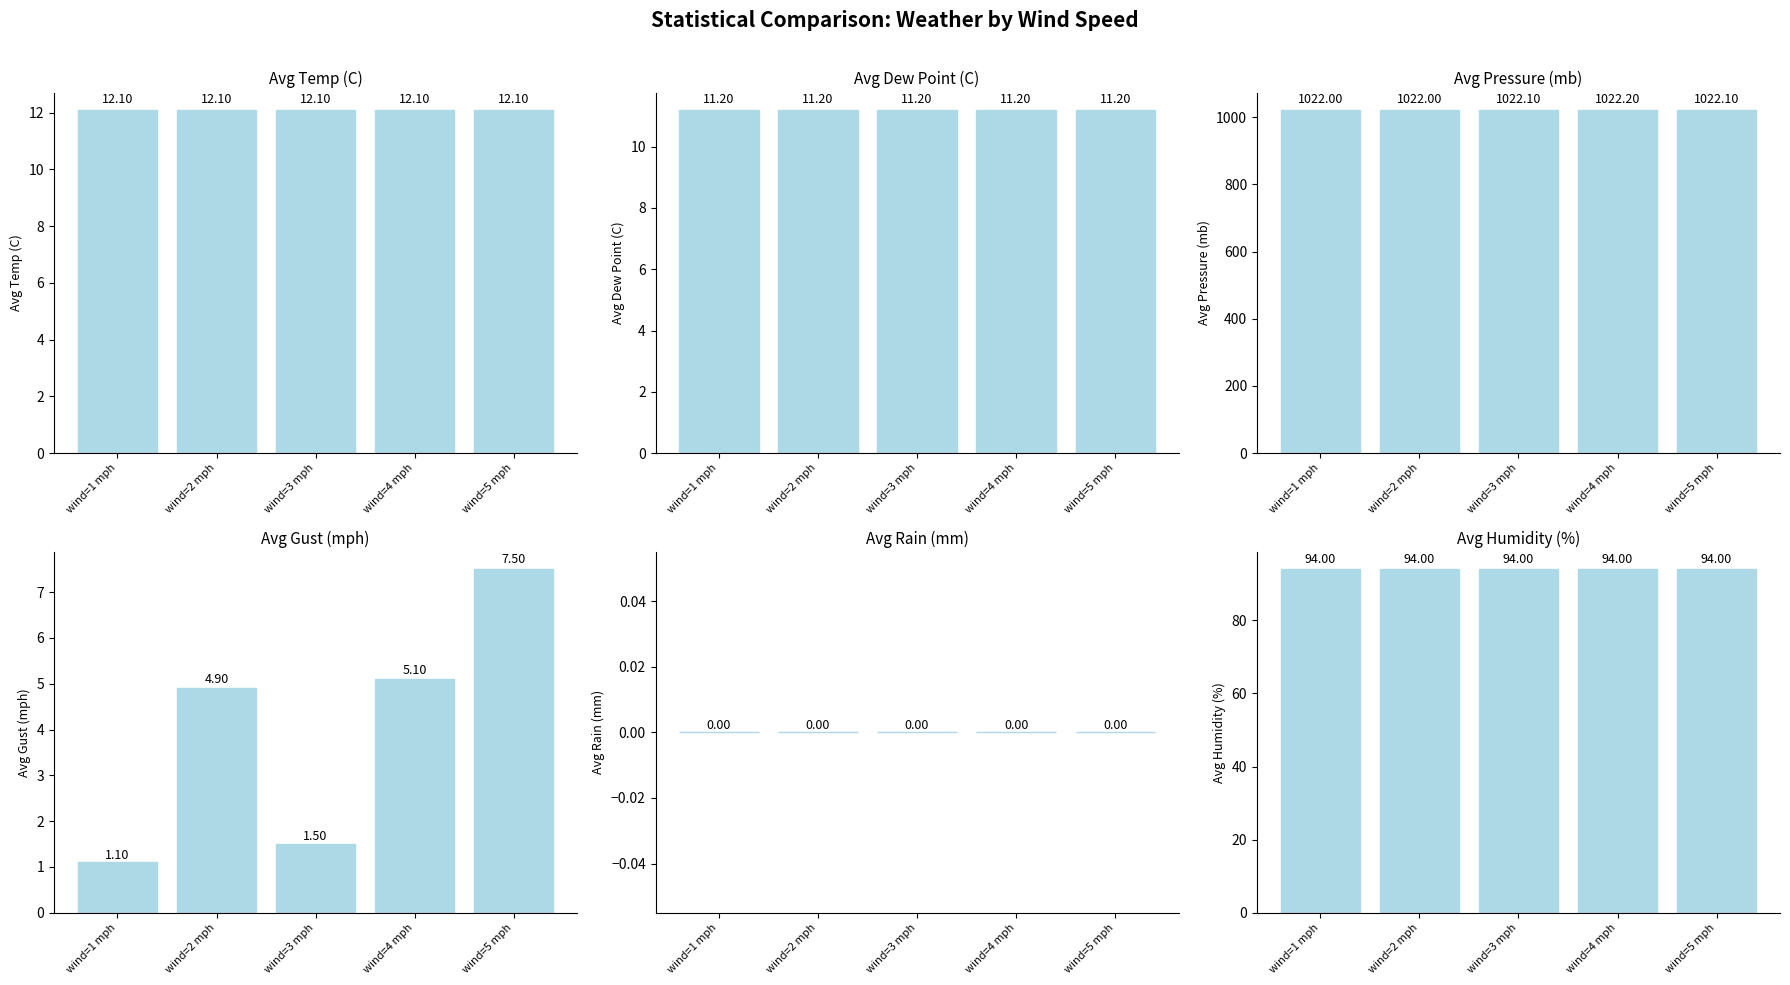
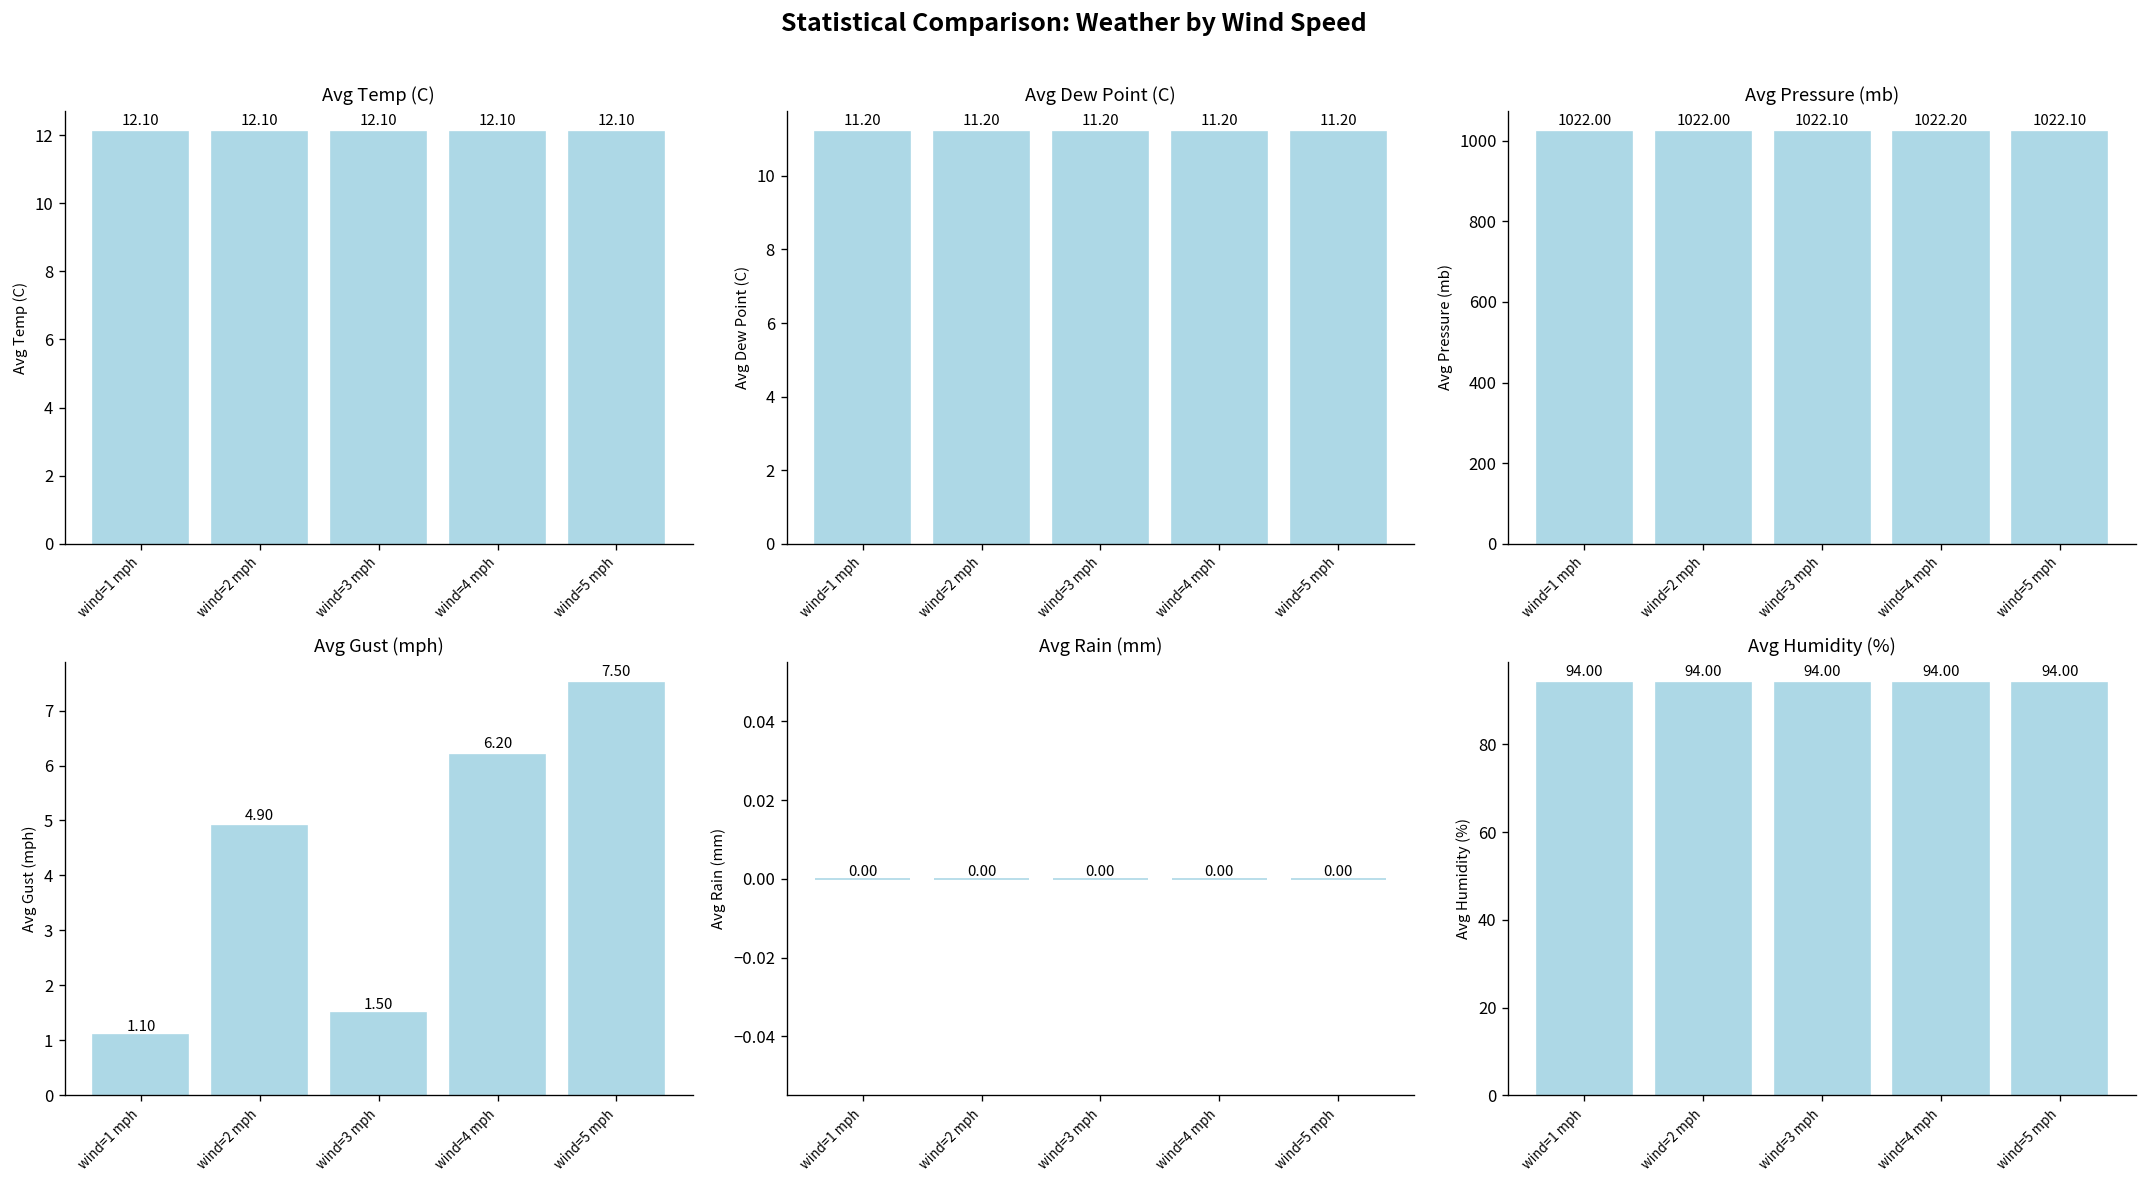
Avg Gust (mph), wind=4 mph: 5.10 -> 6.20
